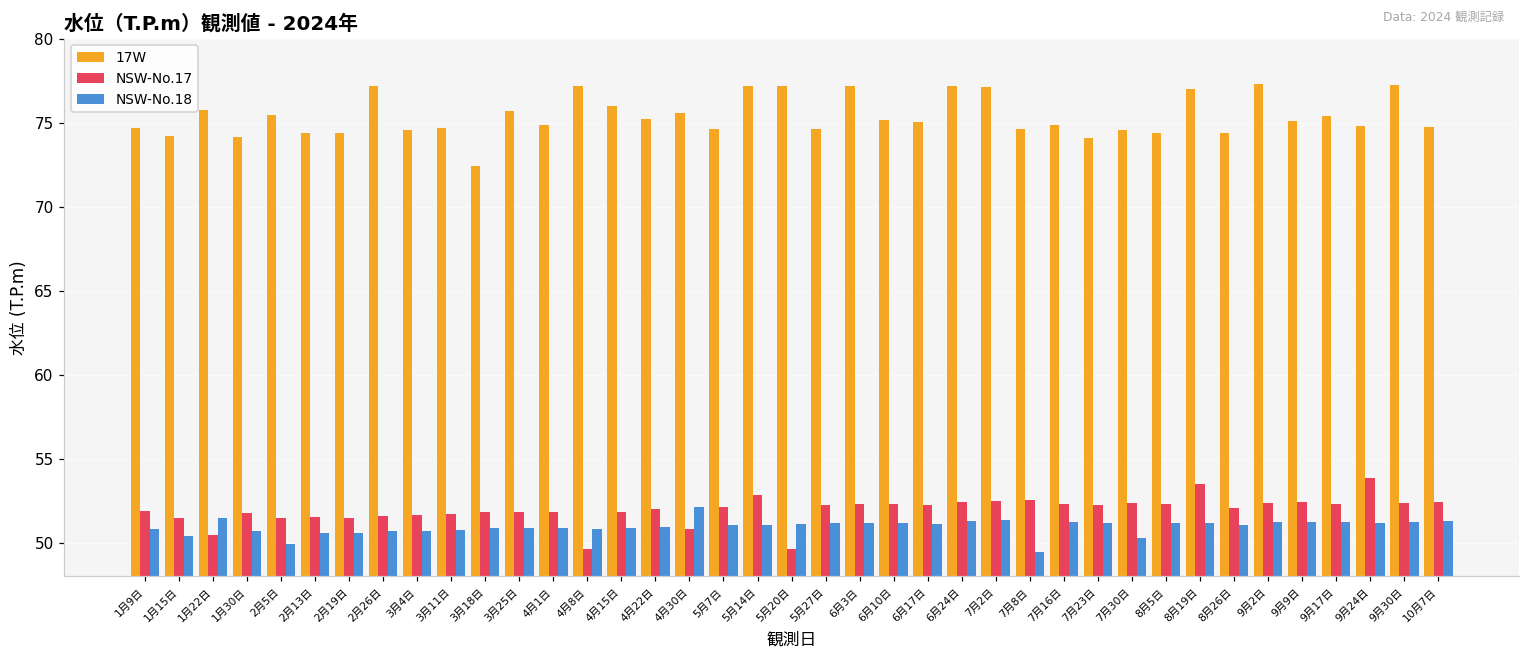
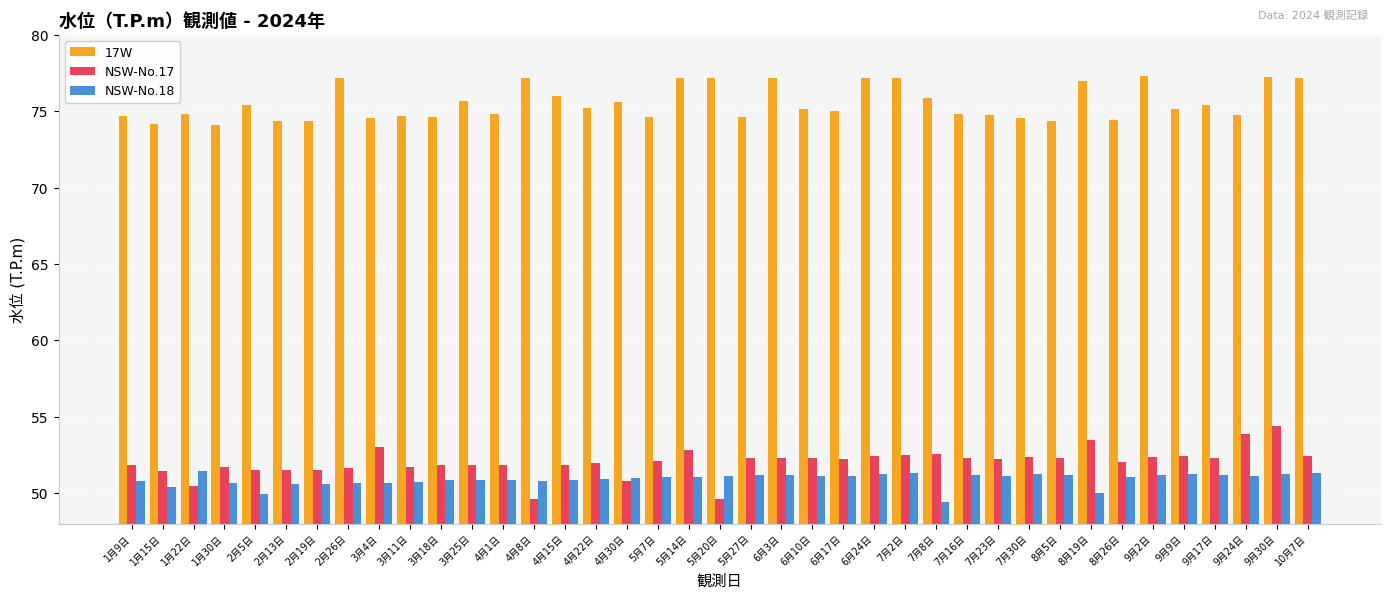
17W, 1月22日: 75.8 -> 74.8
NSW-No.17, 3月4日: 51.7 -> 53.0
17W, 3月18日: 72.4 -> 74.6
NSW-No.18, 4月30日: 52.1 -> 51.0
17W, 7月8日: 74.6 -> 75.8
17W, 7月23日: 74.1 -> 74.7
NSW-No.18, 7月30日: 50.3 -> 51.2
NSW-No.18, 8月19日: 51.1 -> 50.0
NSW-No.17, 9月30日: 52.4 -> 54.4
17W, 10月7日: 74.7 -> 77.2
